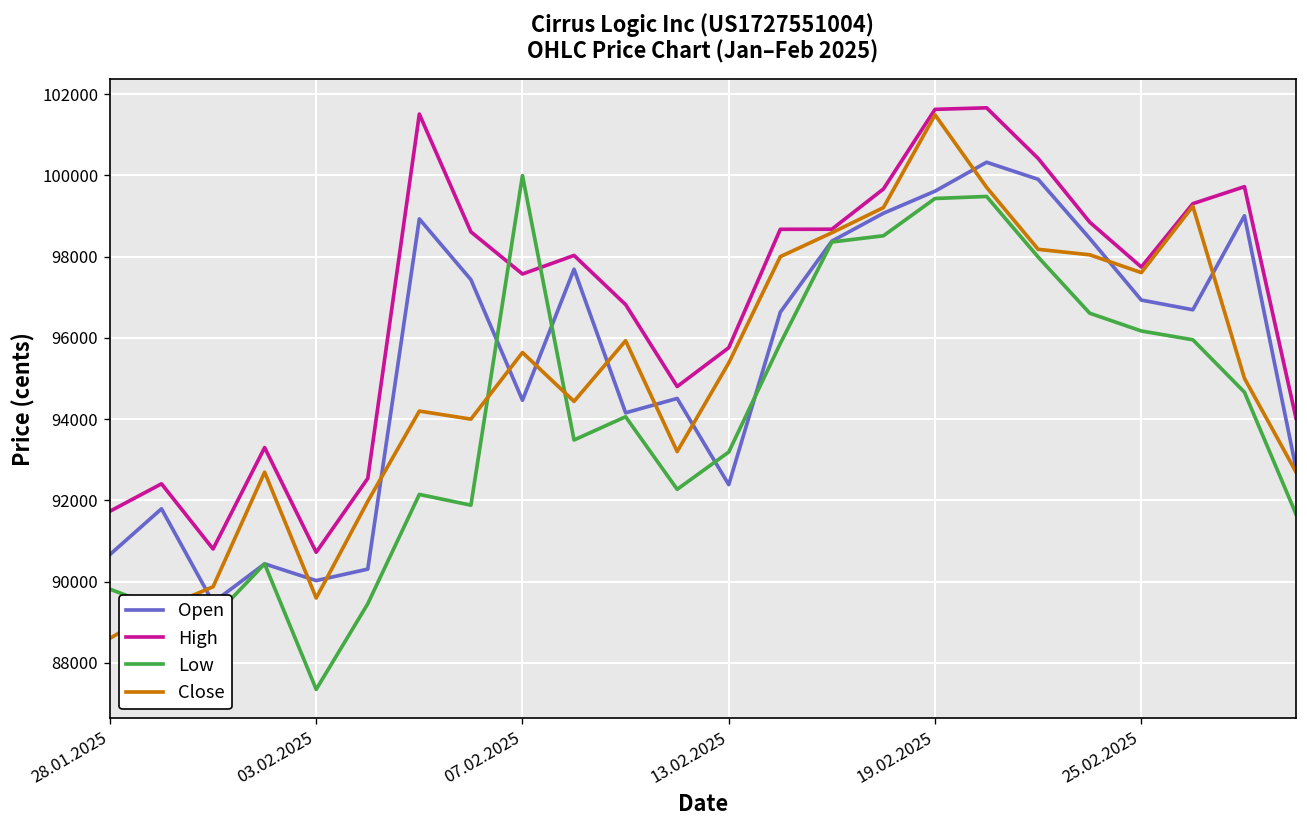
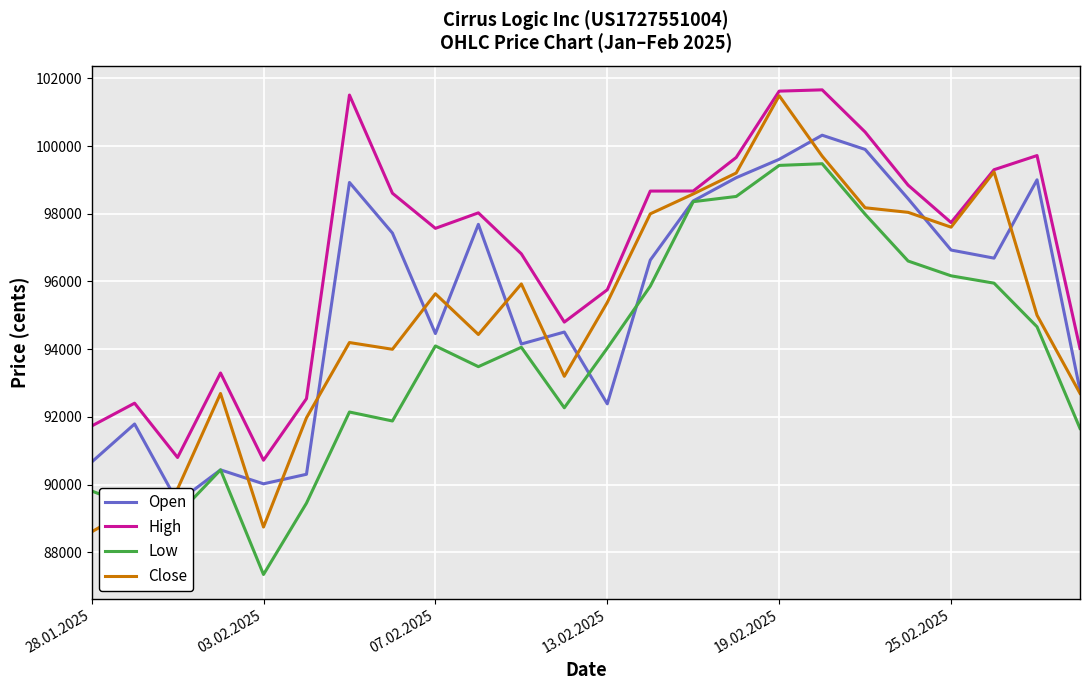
Close, 03.02.2025: 89600 -> 88700
Low, 07.02.2025: 100000 -> 94100
Low, 13.02.2025: 93200 -> 94000
